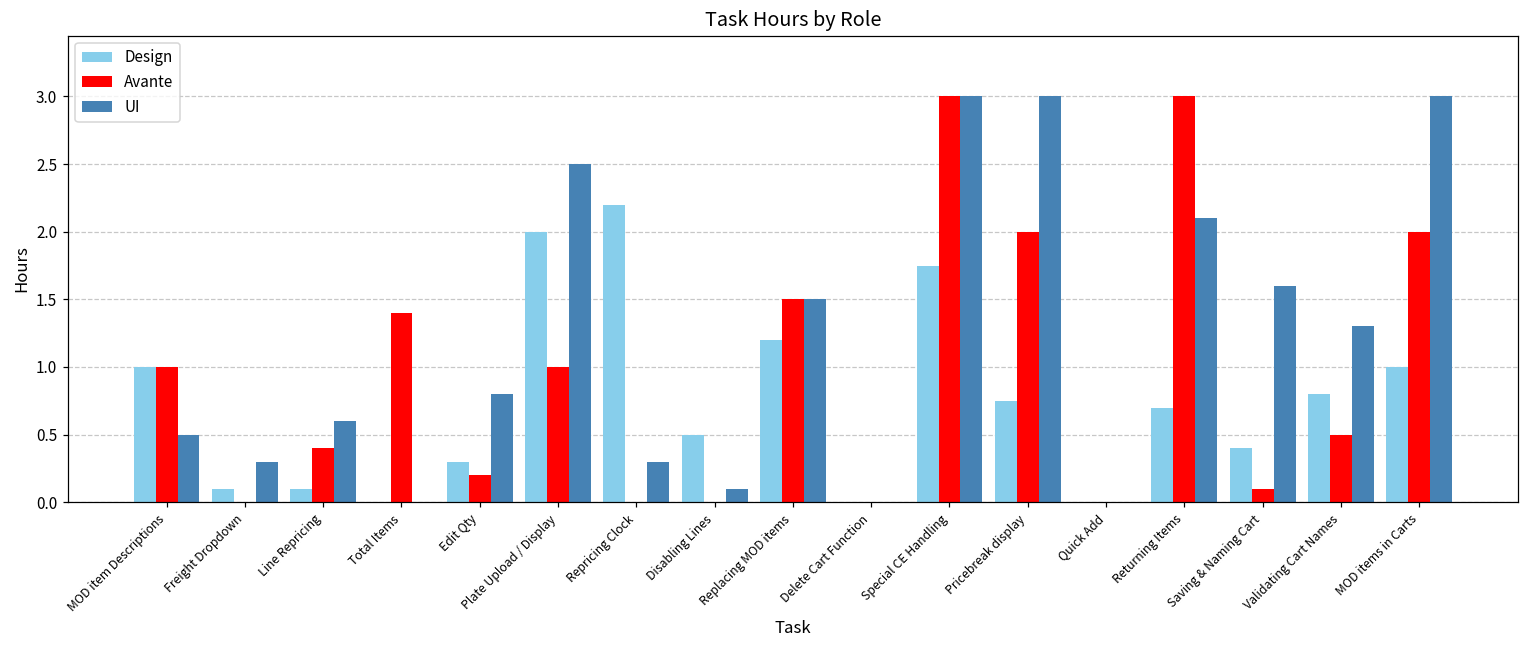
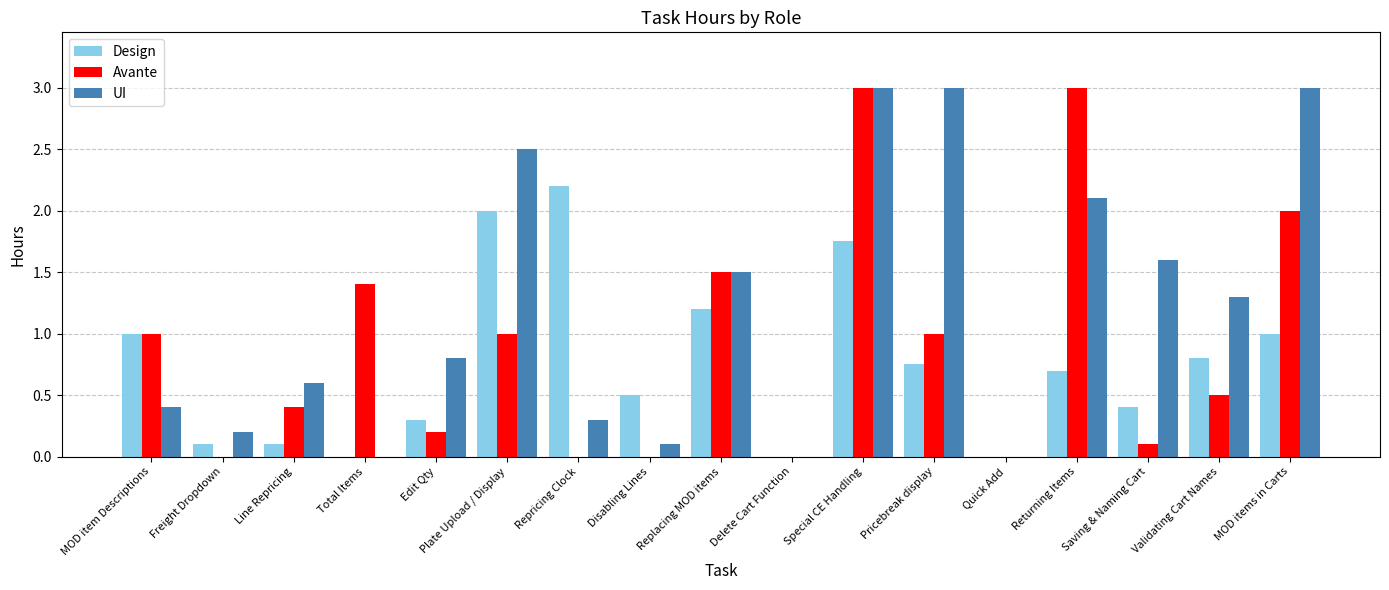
UI, MOD item Descriptions: 0.5 -> 0.4
UI, Freight Dropdown: 0.3 -> 0.2
Avante, Pricebreak display: 2 -> 1
